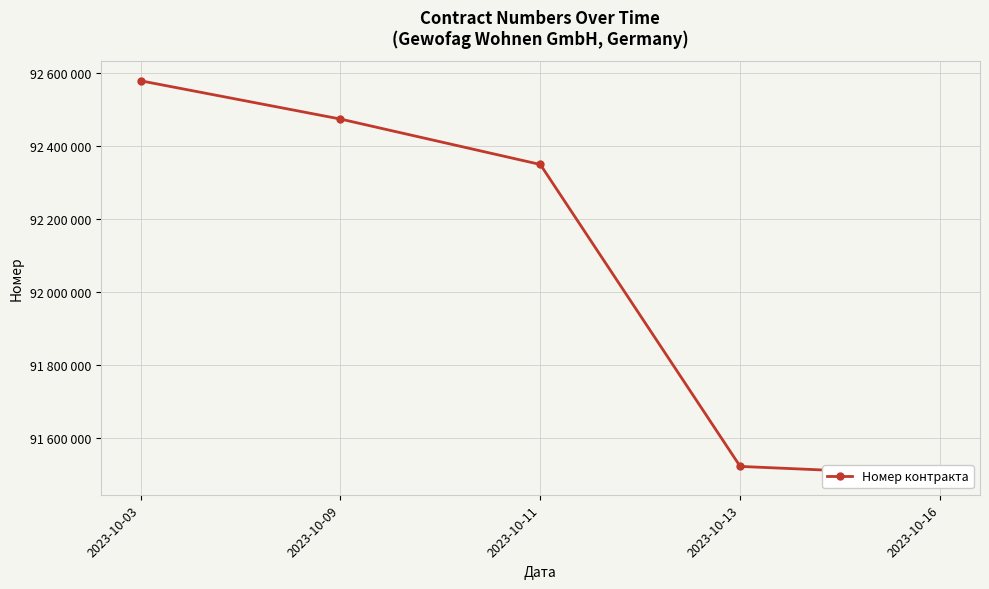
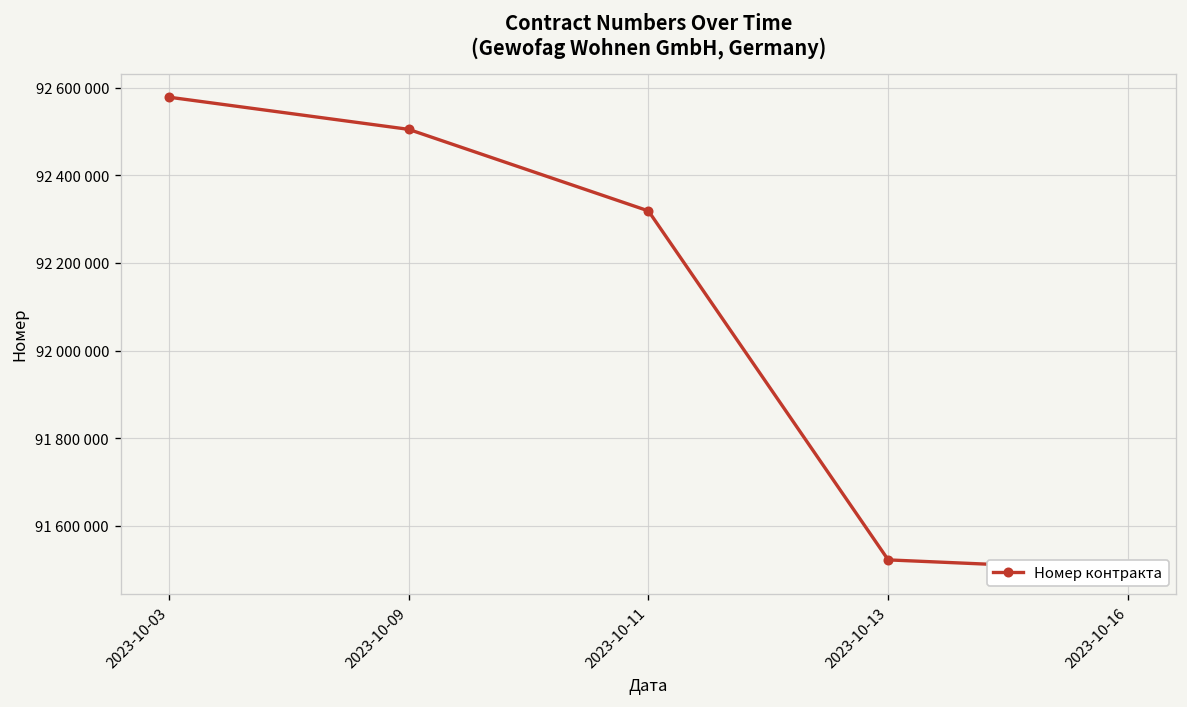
2023-10-09: 92470000 -> 92510000
2023-10-11: 92350000 -> 92320000
